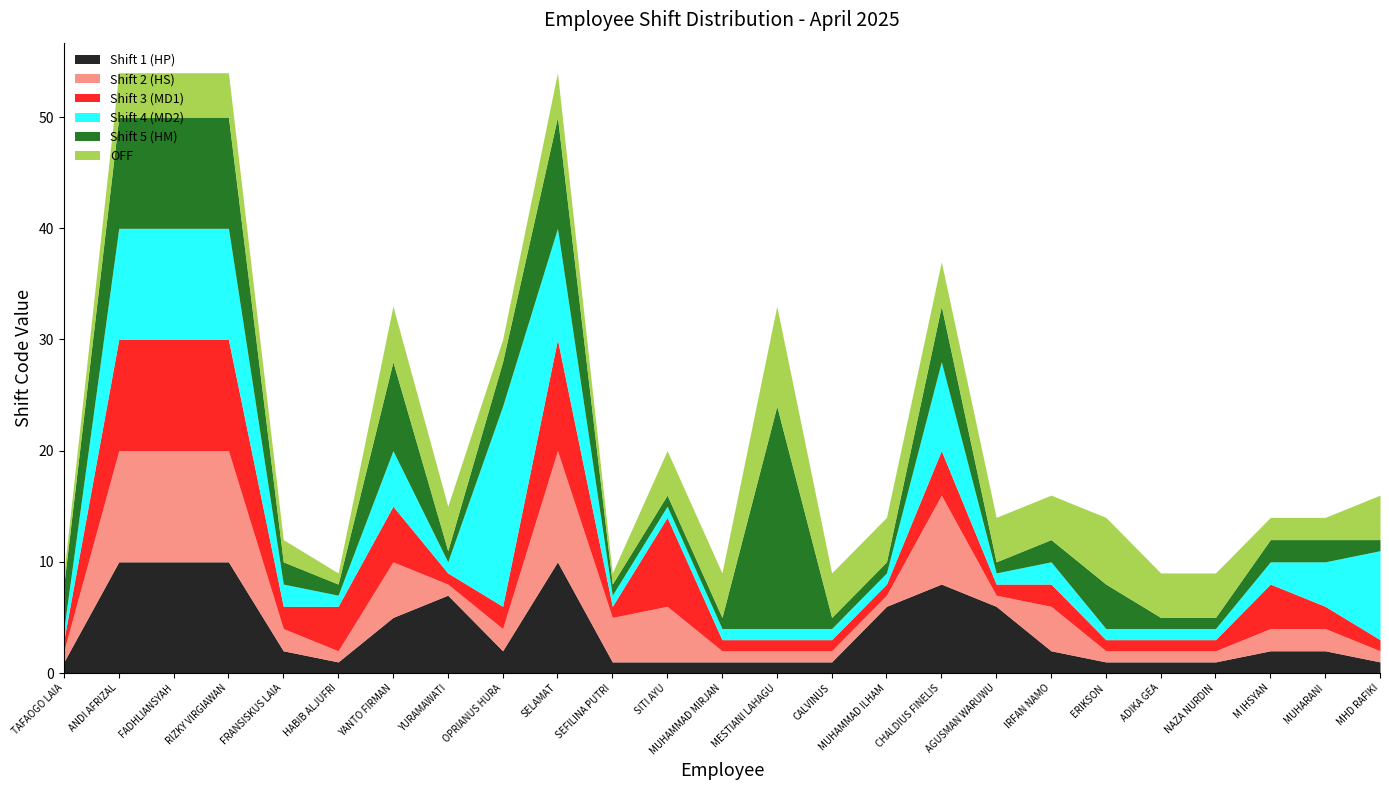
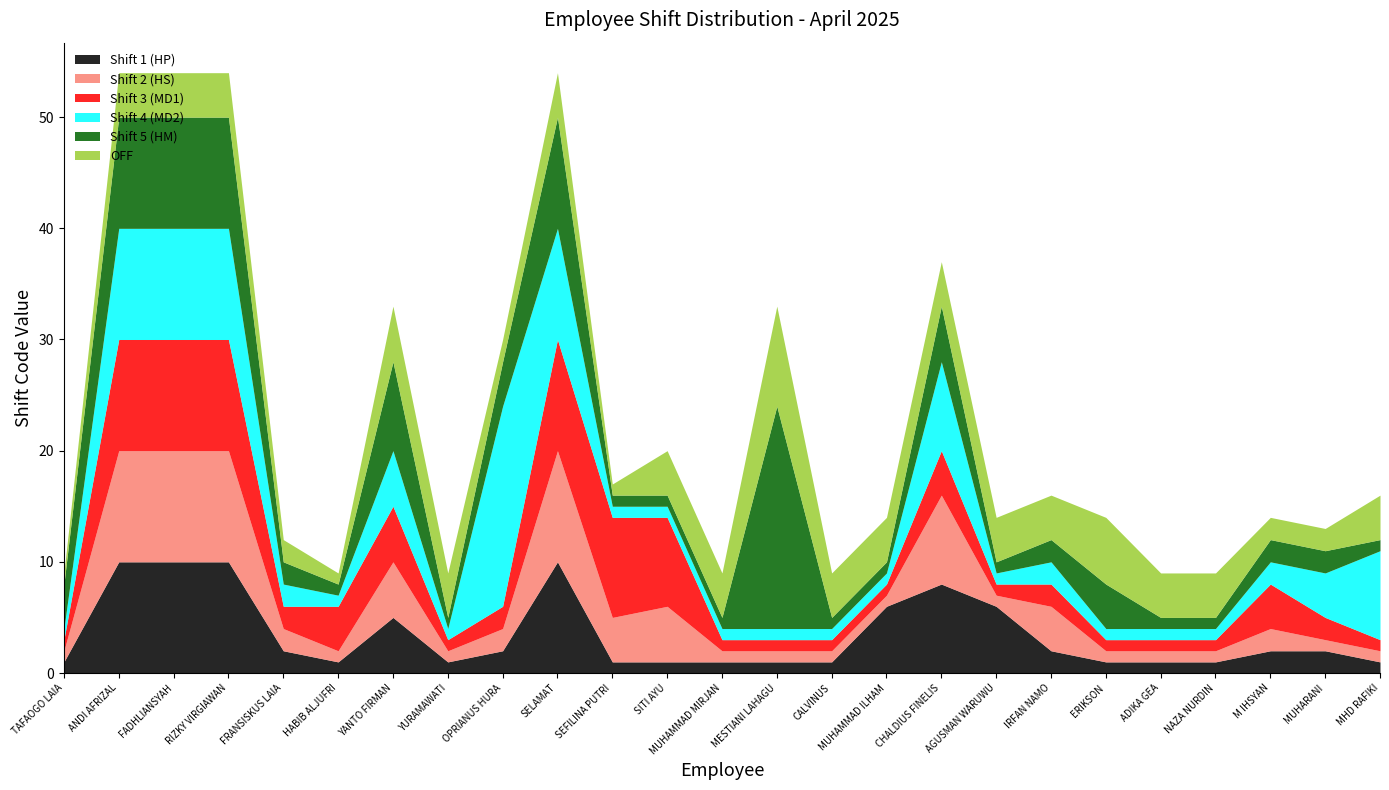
Shift 1 (HP), YURAMAWATI: 7 -> 1
Shift 3 (MD1), SEFILINA PUTRI: 1 -> 9
Shift 2 (HS), MUHARANI: 2 -> 1
